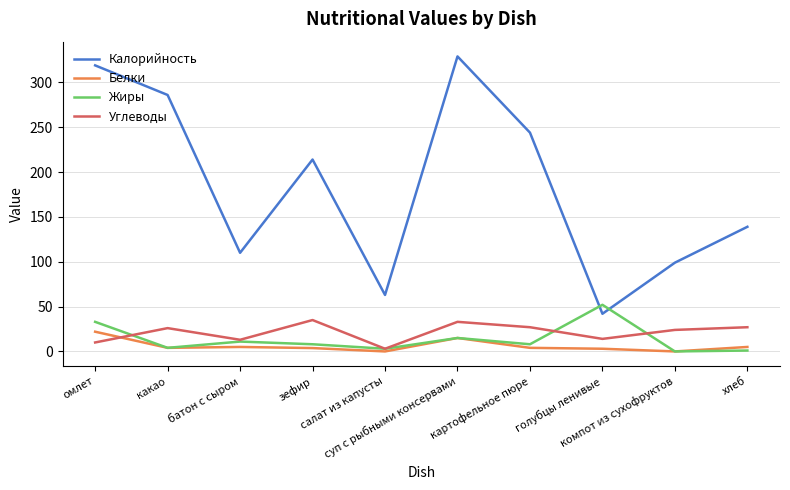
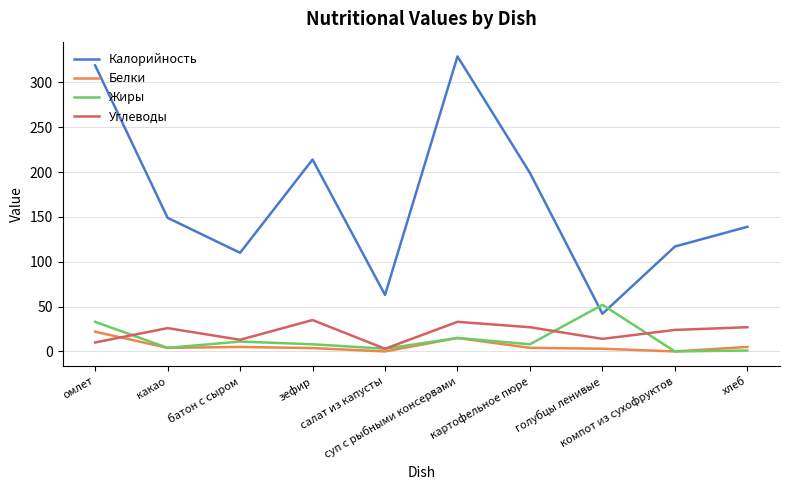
Калорийность, какао: 290 -> 150
Калорийность, картофельное пюре: 240 -> 200
Калорийность, компот из сухофруктов: 100 -> 120
